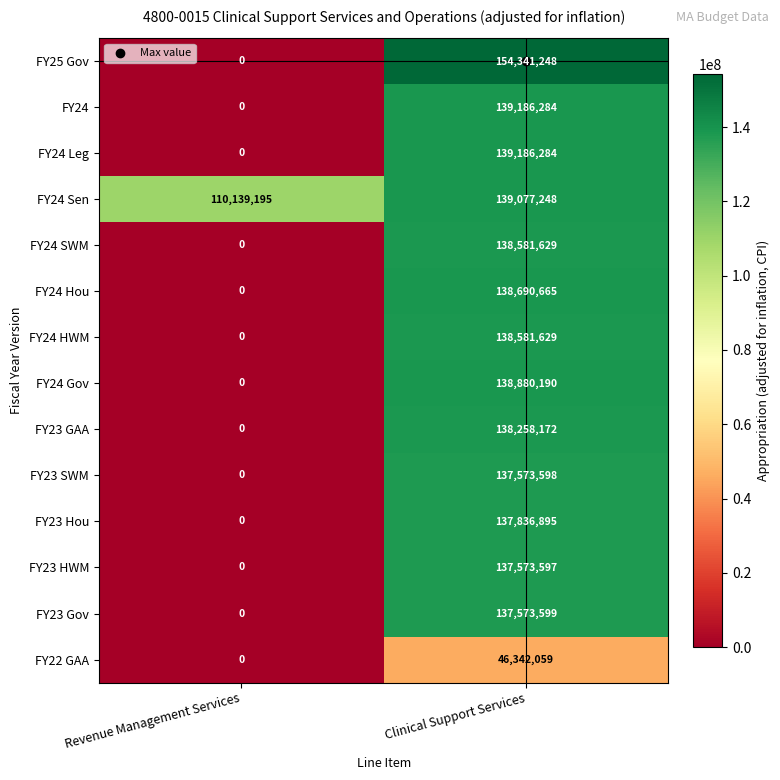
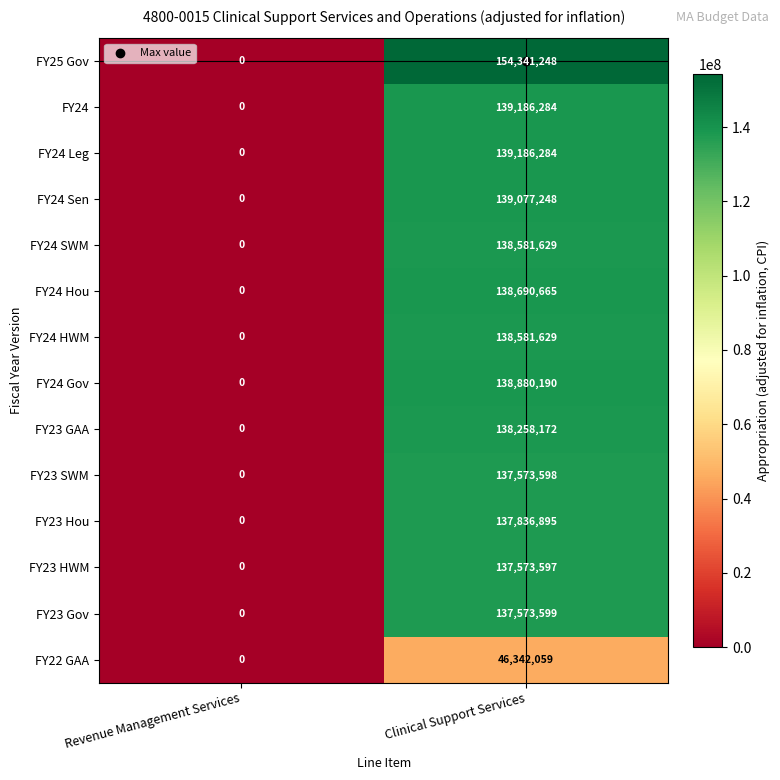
FY24 Sen, Revenue Management Services: 110,139,195 -> 0
